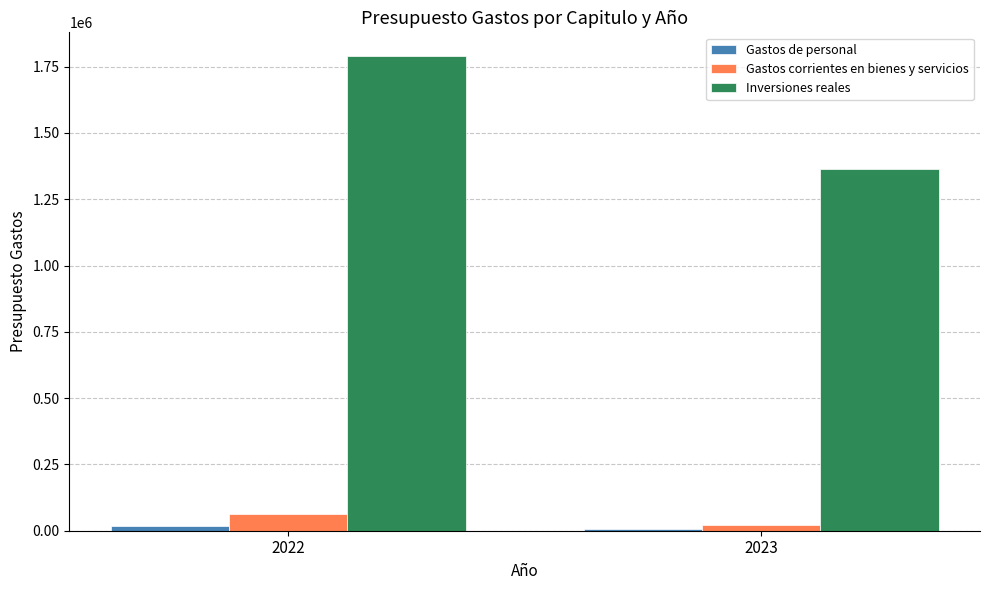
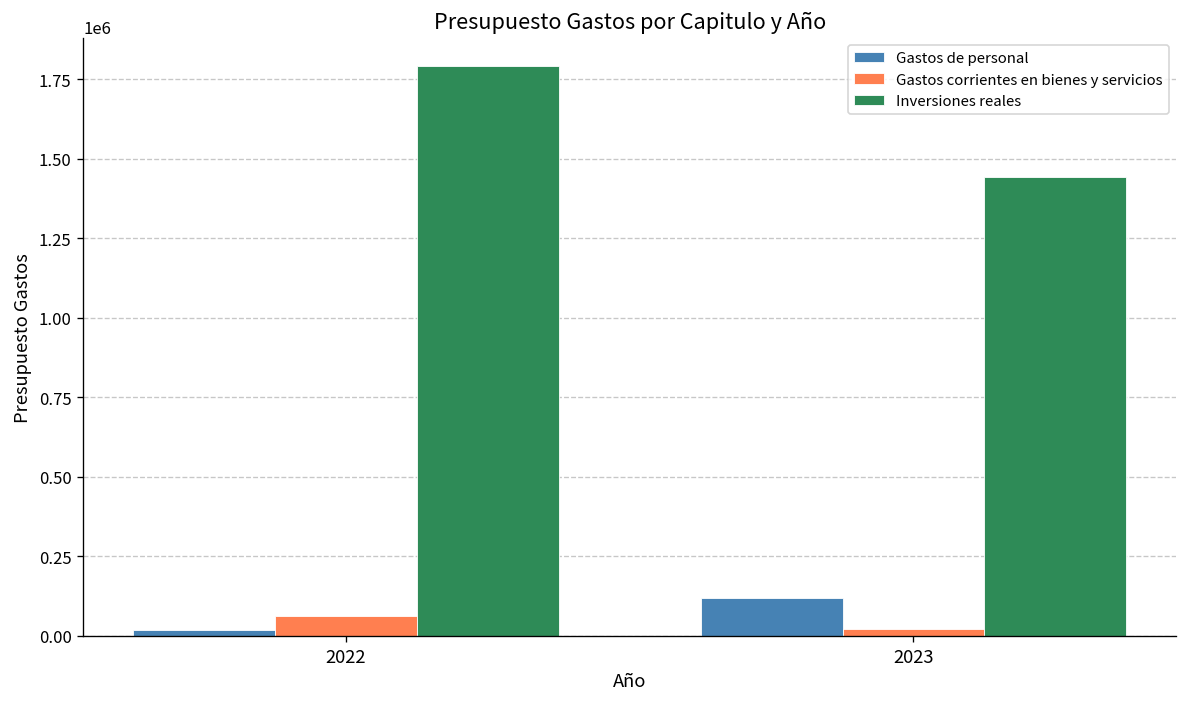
Gastos de personal, 2023: 10000 -> 120000
Inversiones reales, 2023: 1360000 -> 1440000
